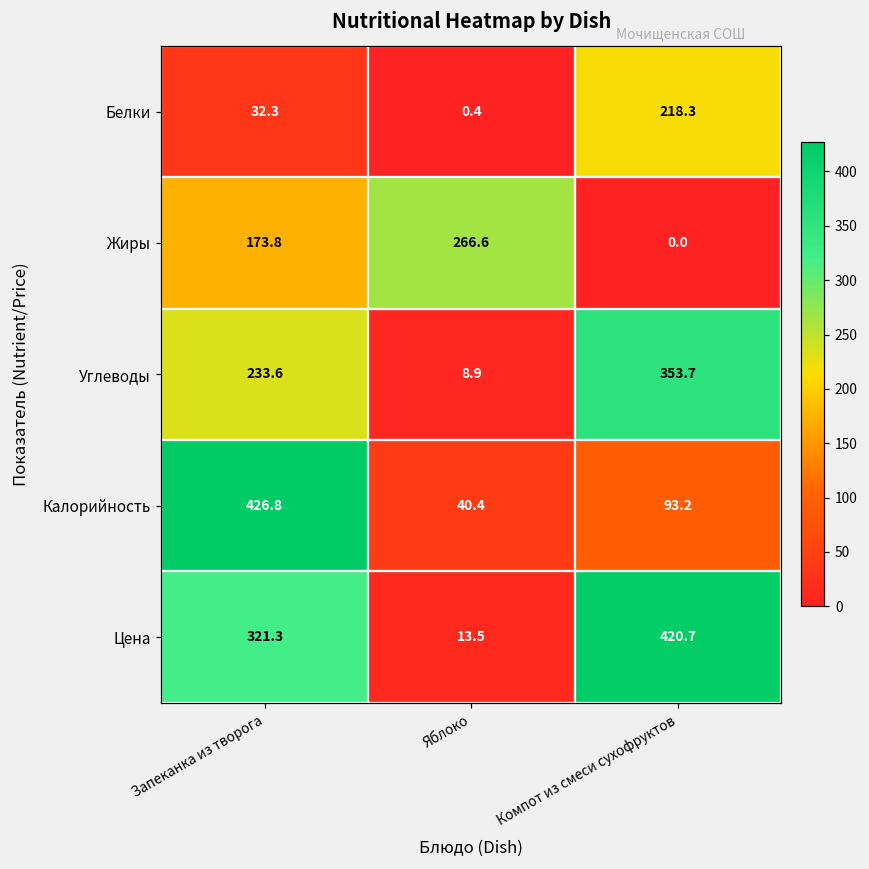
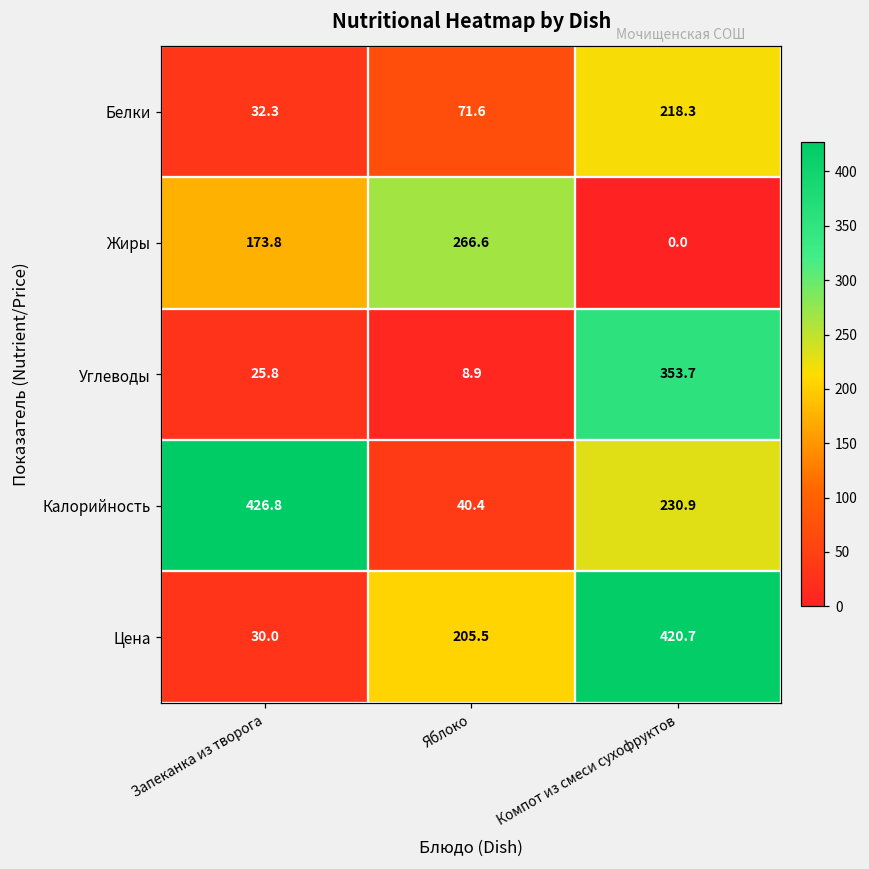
Белки, Яблоко: 0.4 -> 71.6
Углеводы, Запеканка из творога: 233.6 -> 25.8
Калорийность, Компот из смеси сухофруктов: 93.2 -> 230.9
Цена, Запеканка из творога: 321.3 -> 30.0
Цена, Яблоко: 13.5 -> 205.5
